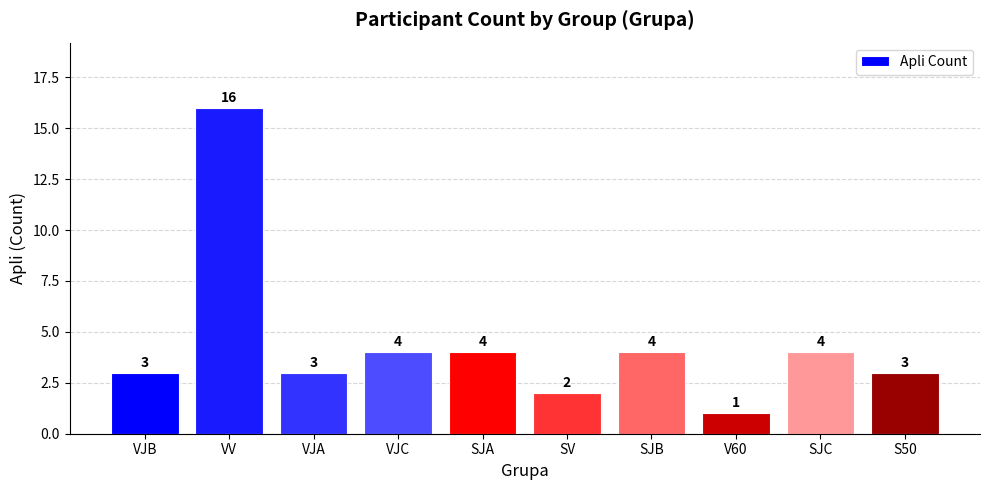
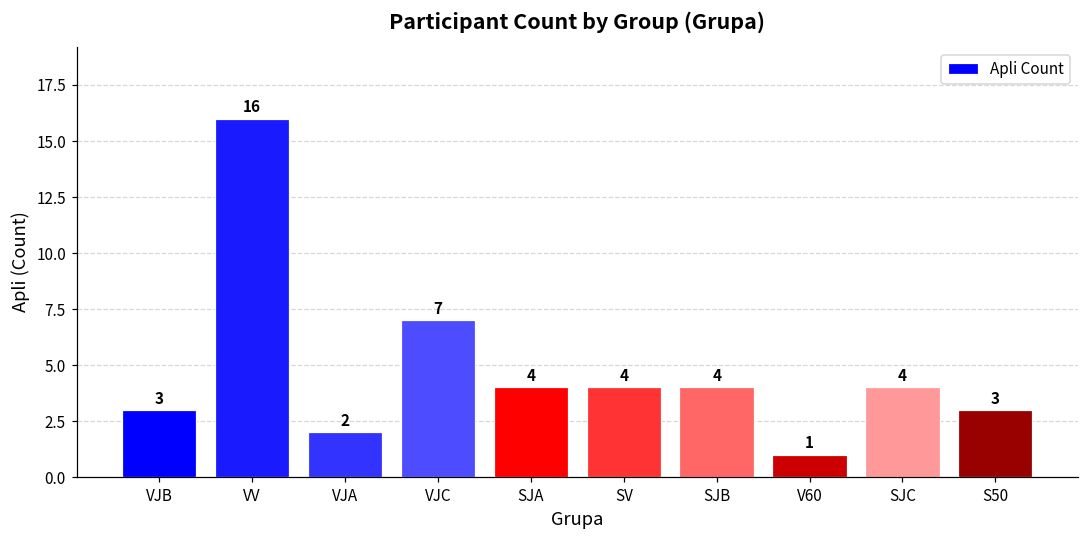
VJA: 3 -> 2
VJC: 4 -> 7
SV: 2 -> 4
